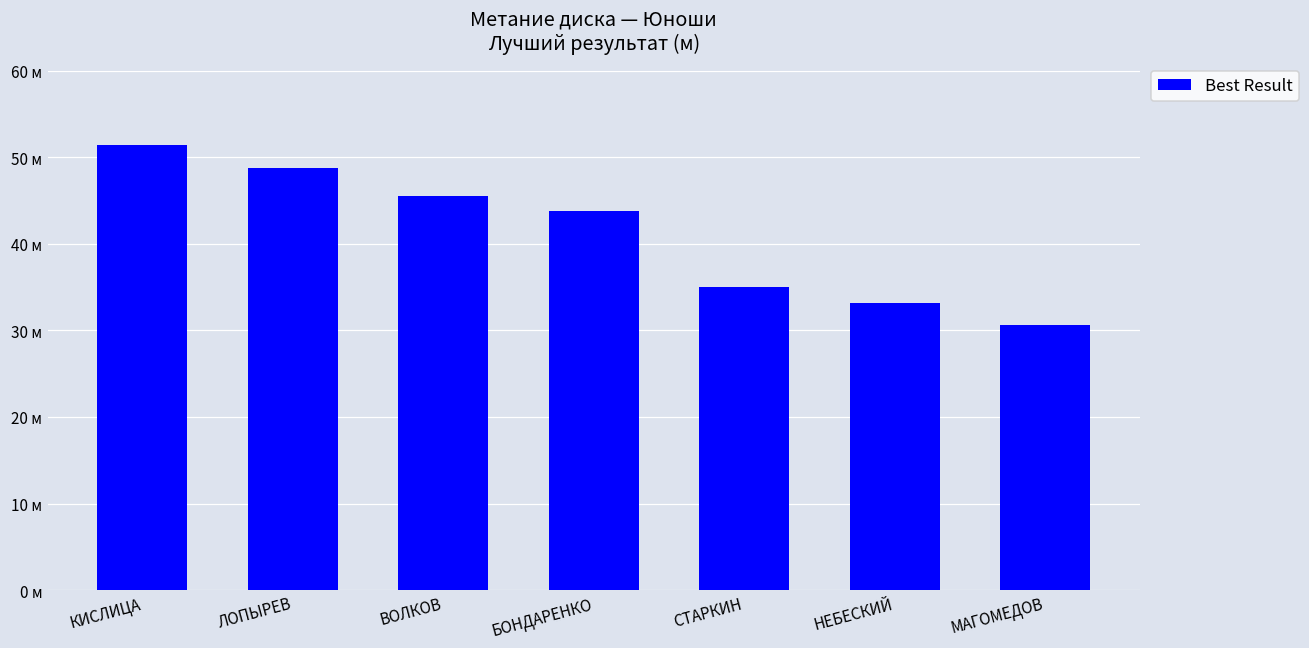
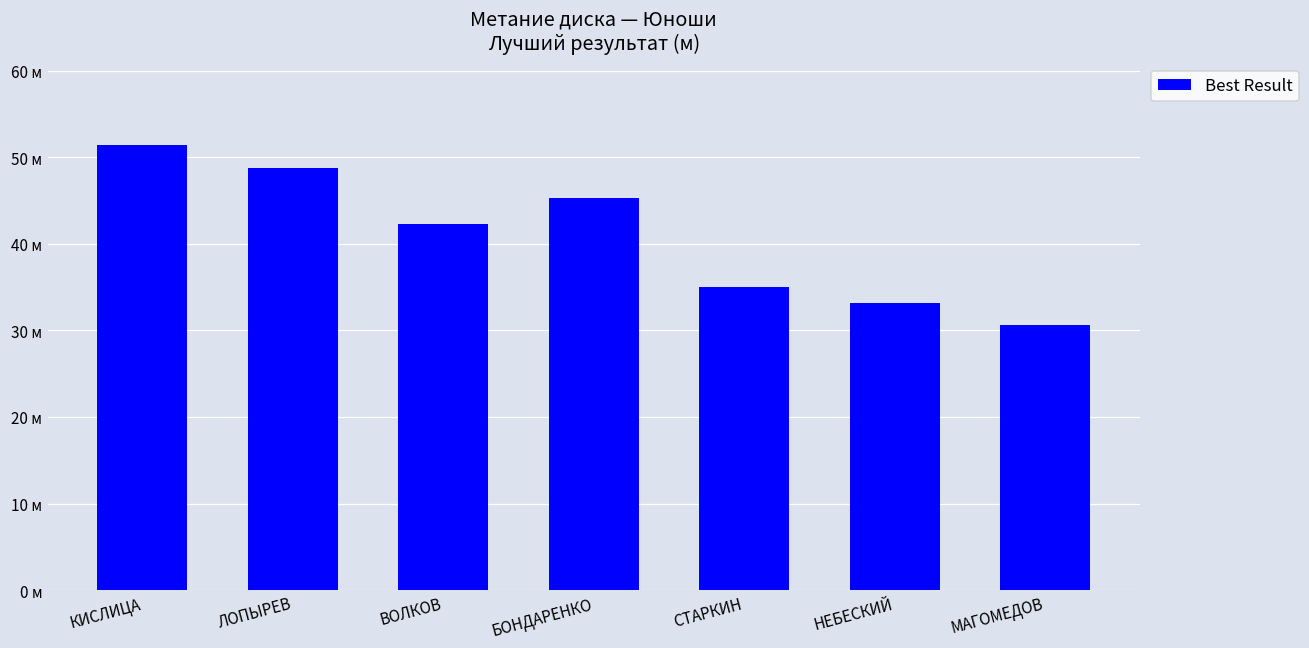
ВОЛКОВ: 45 м -> 42 м
БОНДАРЕНКО: 44 м -> 45 м
